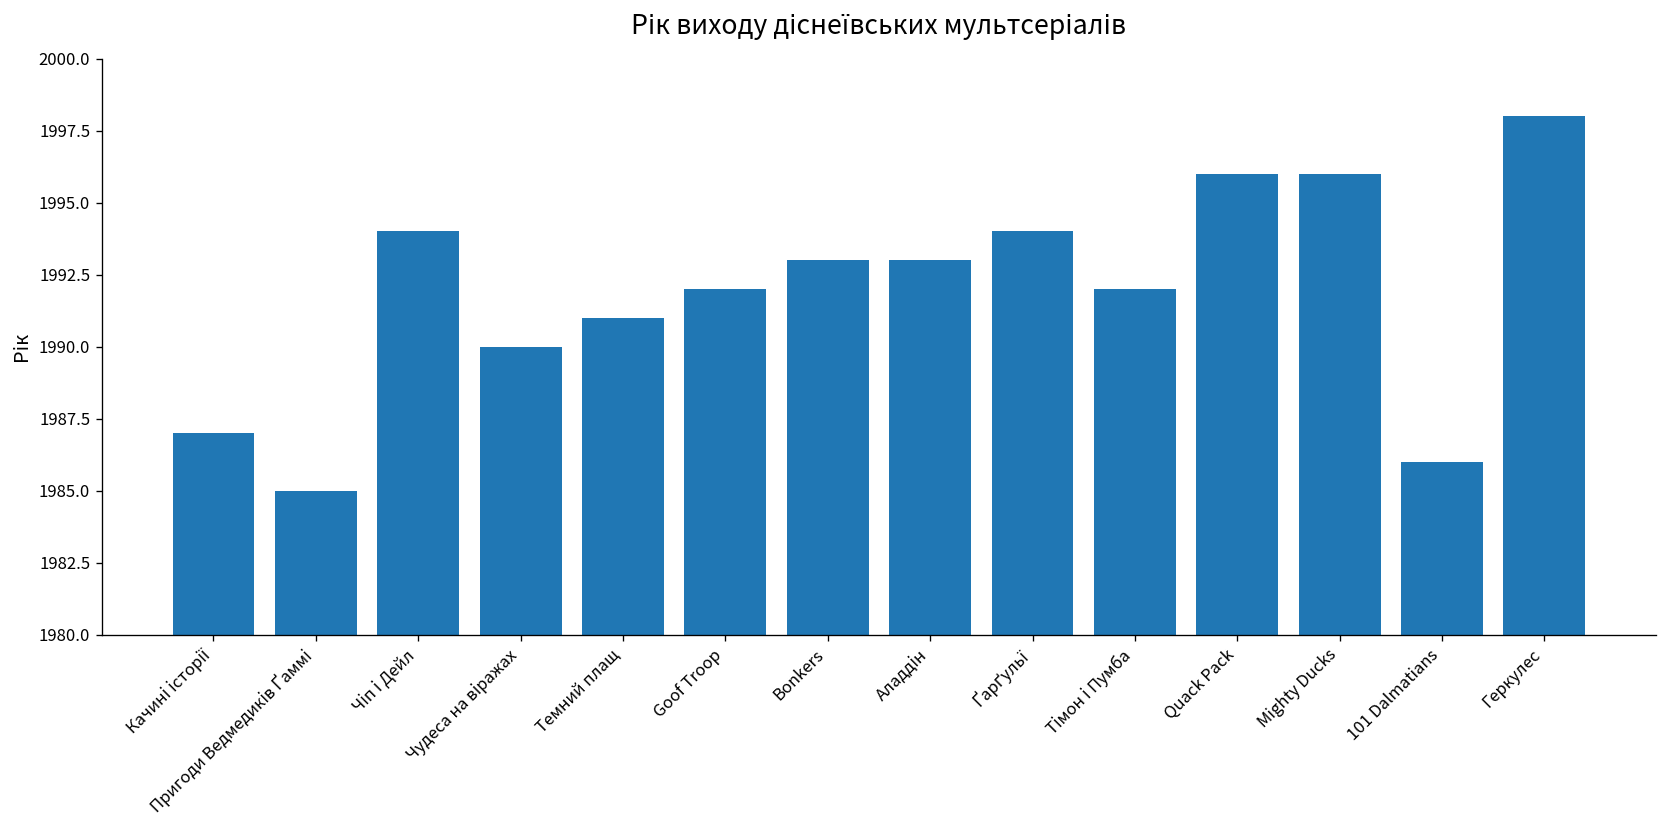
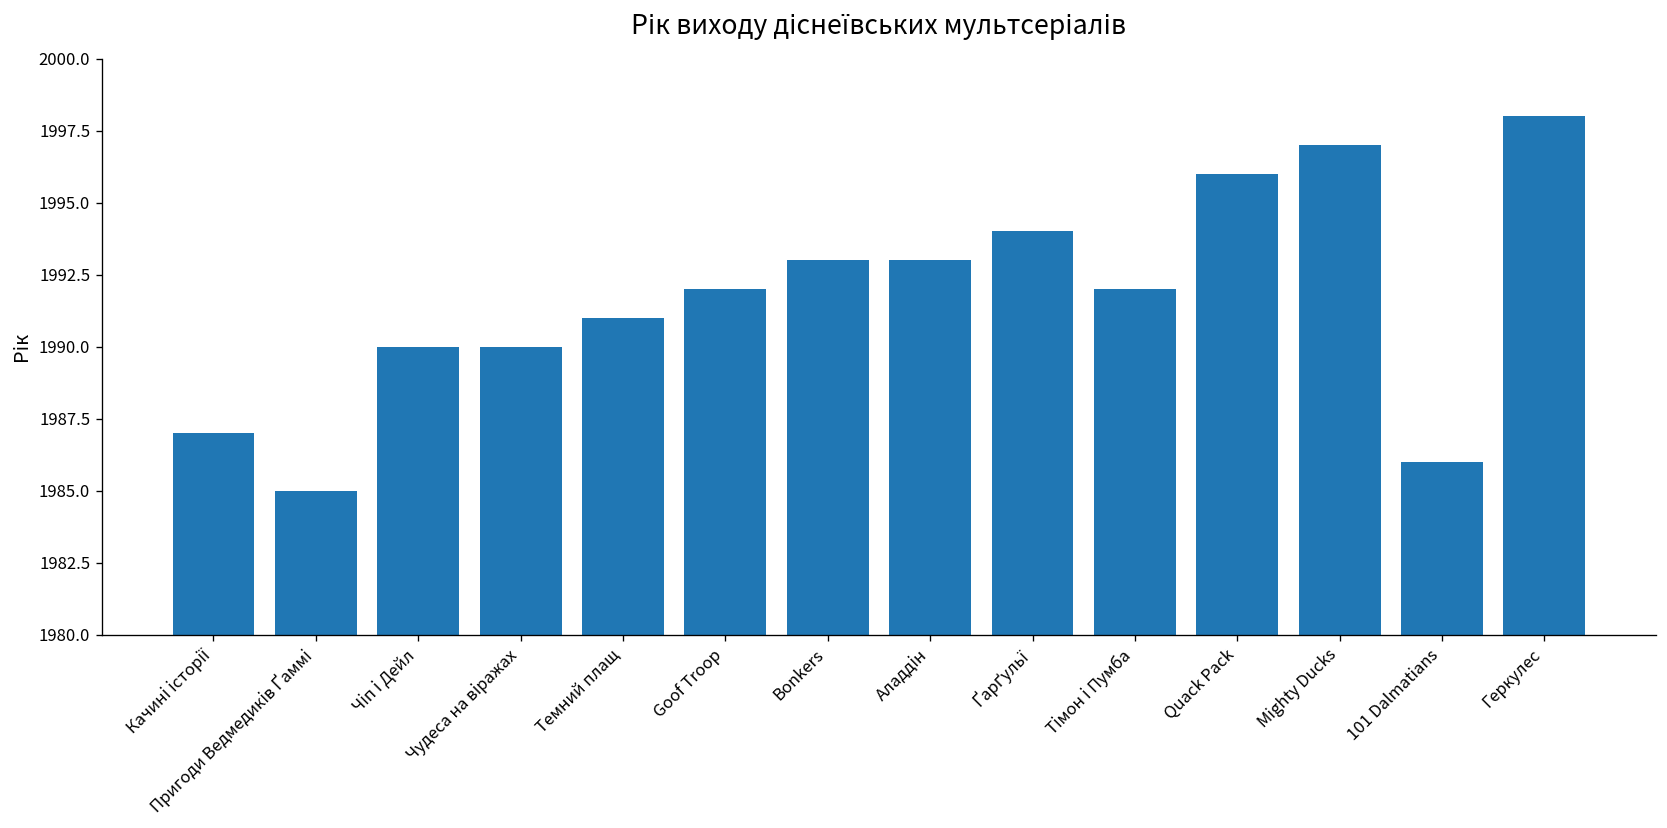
Чіп і Дейл: 1994 -> 1990
Mighty Ducks: 1996 -> 1997
